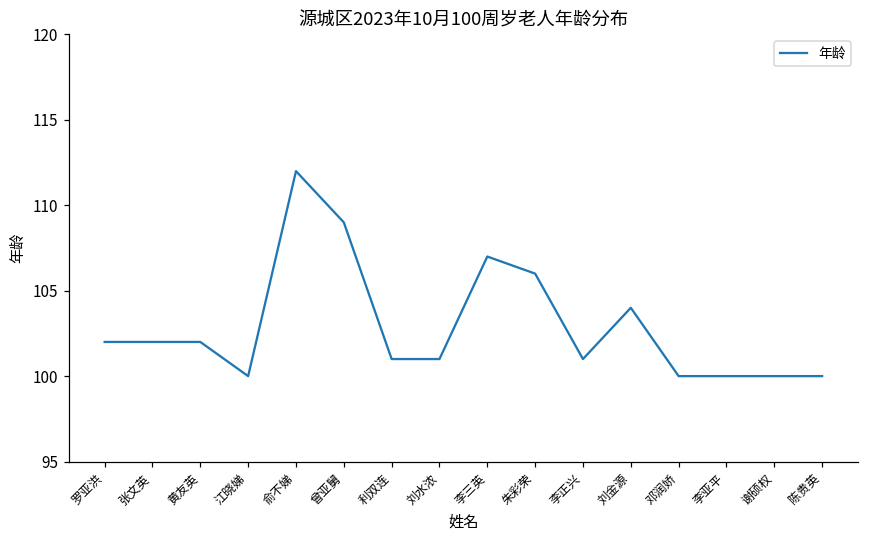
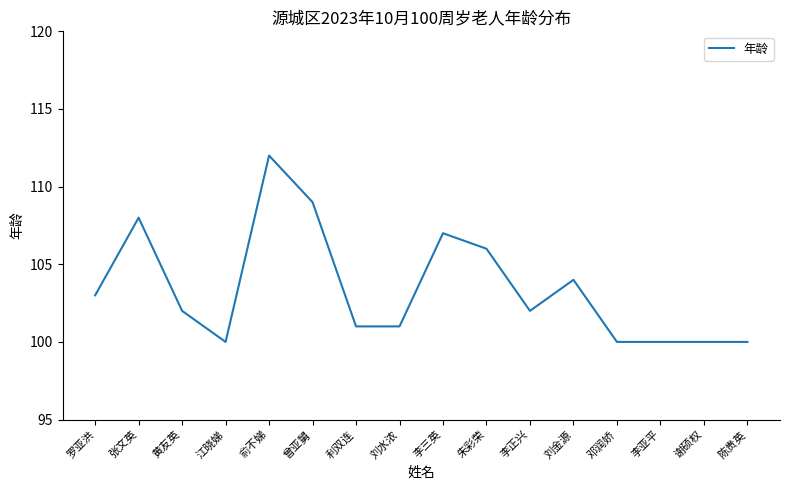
罗亚洪: 102 -> 103
张文英: 102 -> 108
李正兴: 101 -> 102
